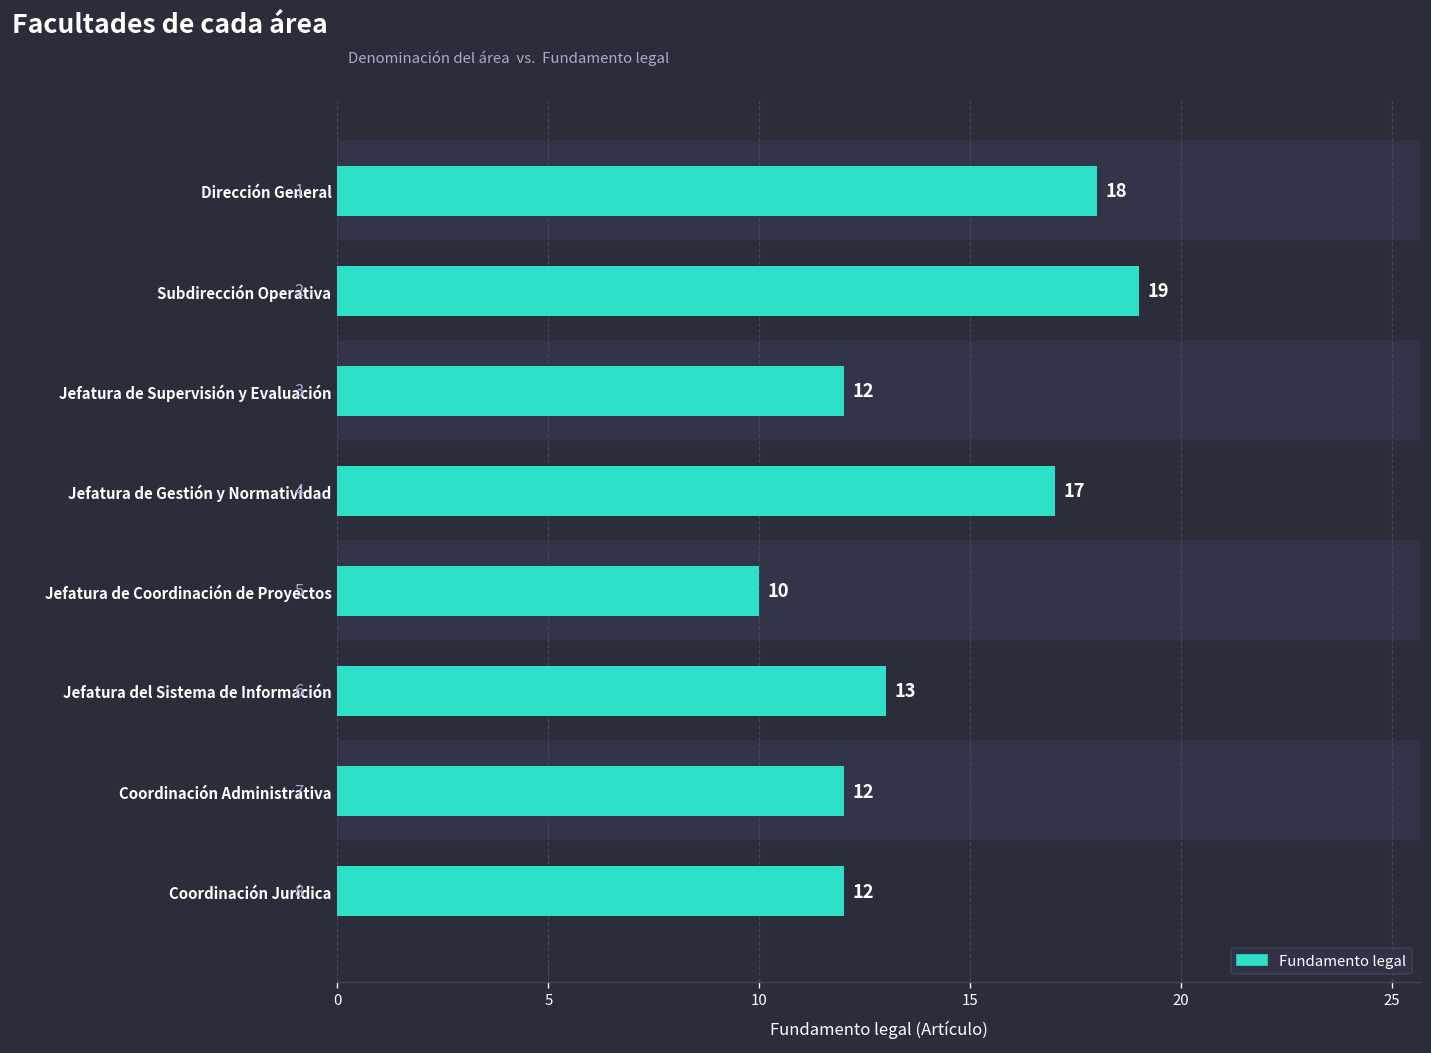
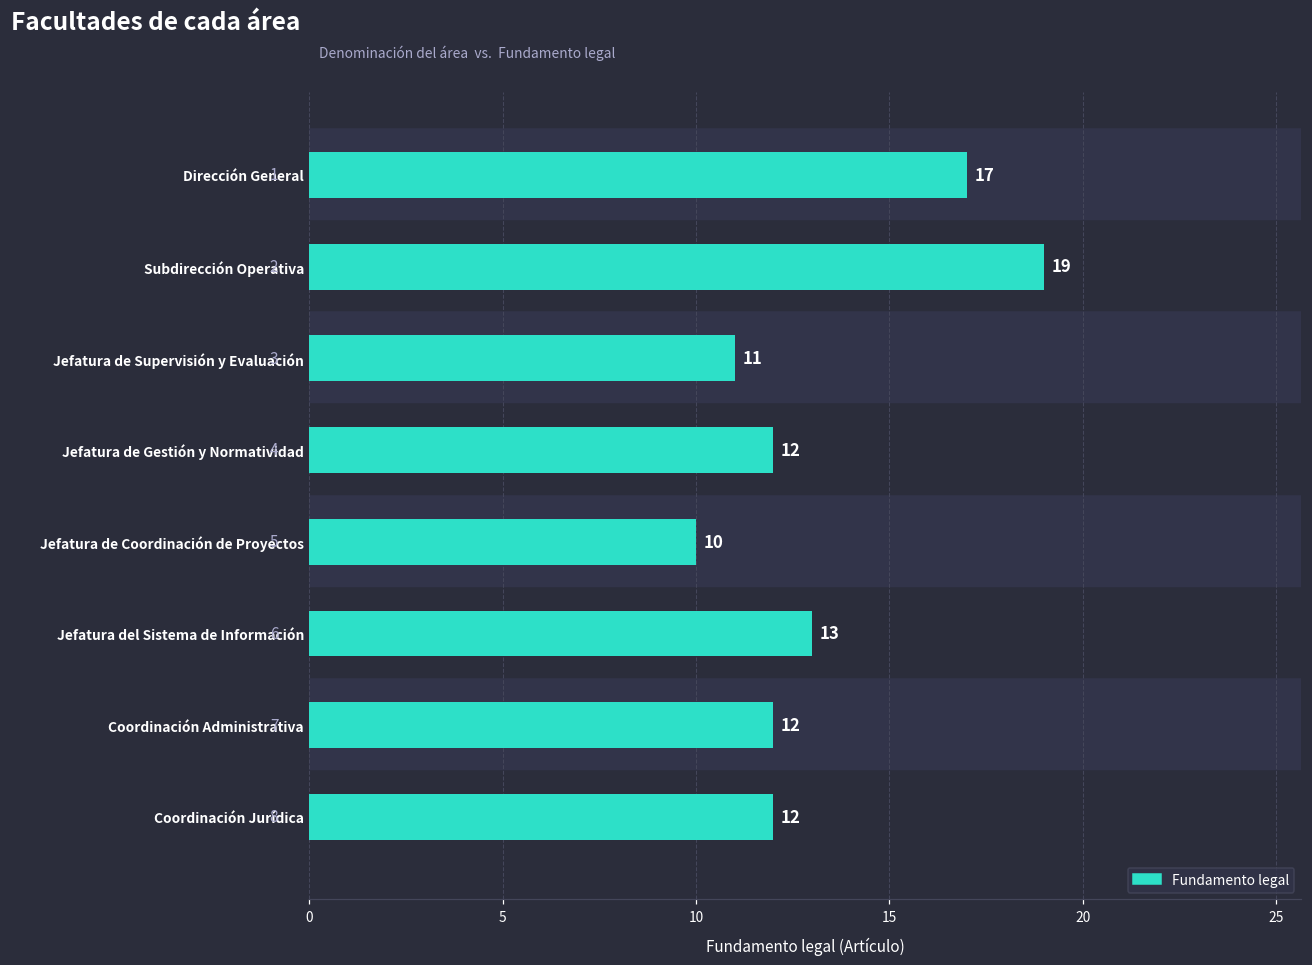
Dirección General: 18 -> 17
Jefatura de Supervisión y Evaluación: 12 -> 11
Jefatura de Gestión y Normatividad: 17 -> 12
